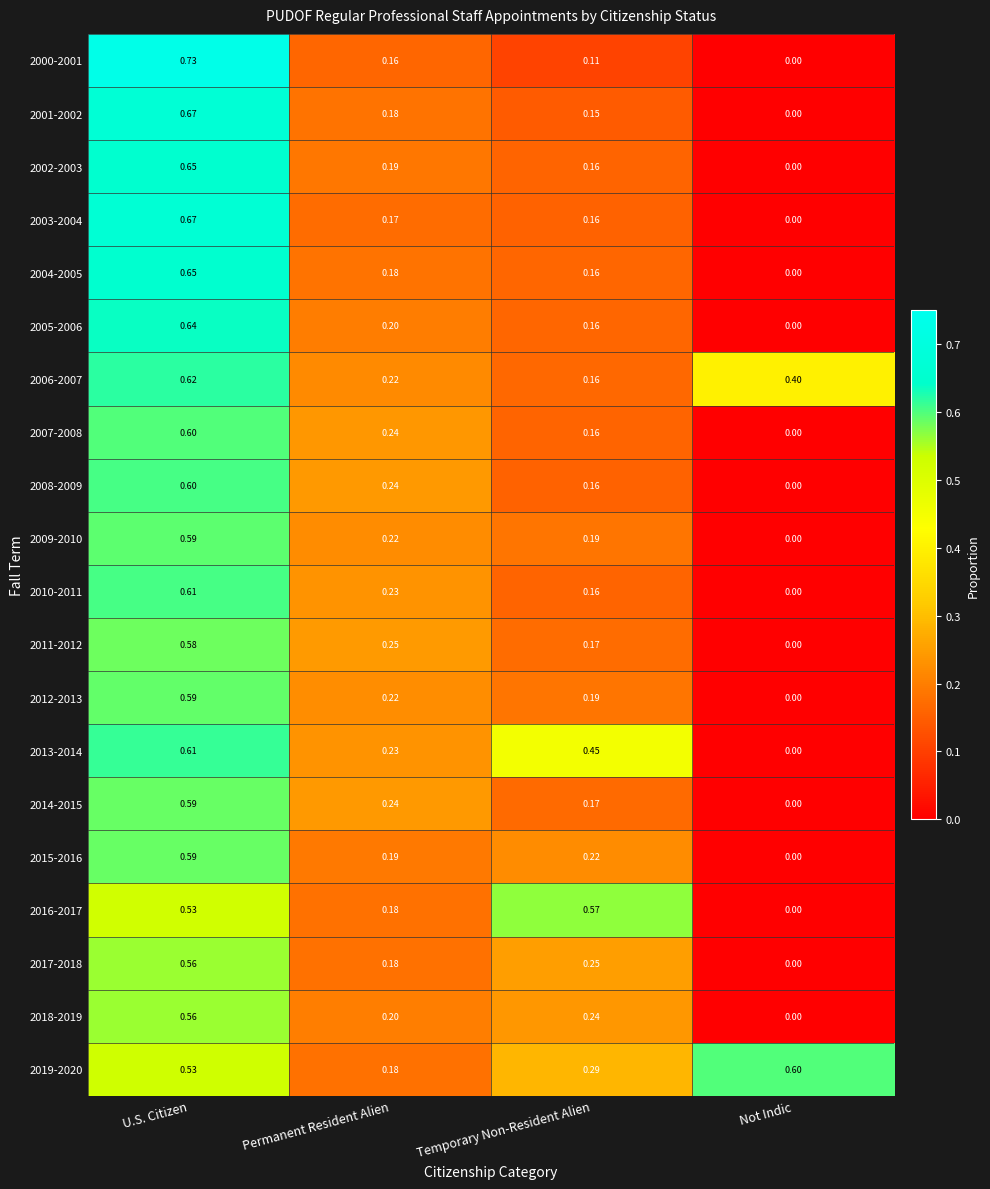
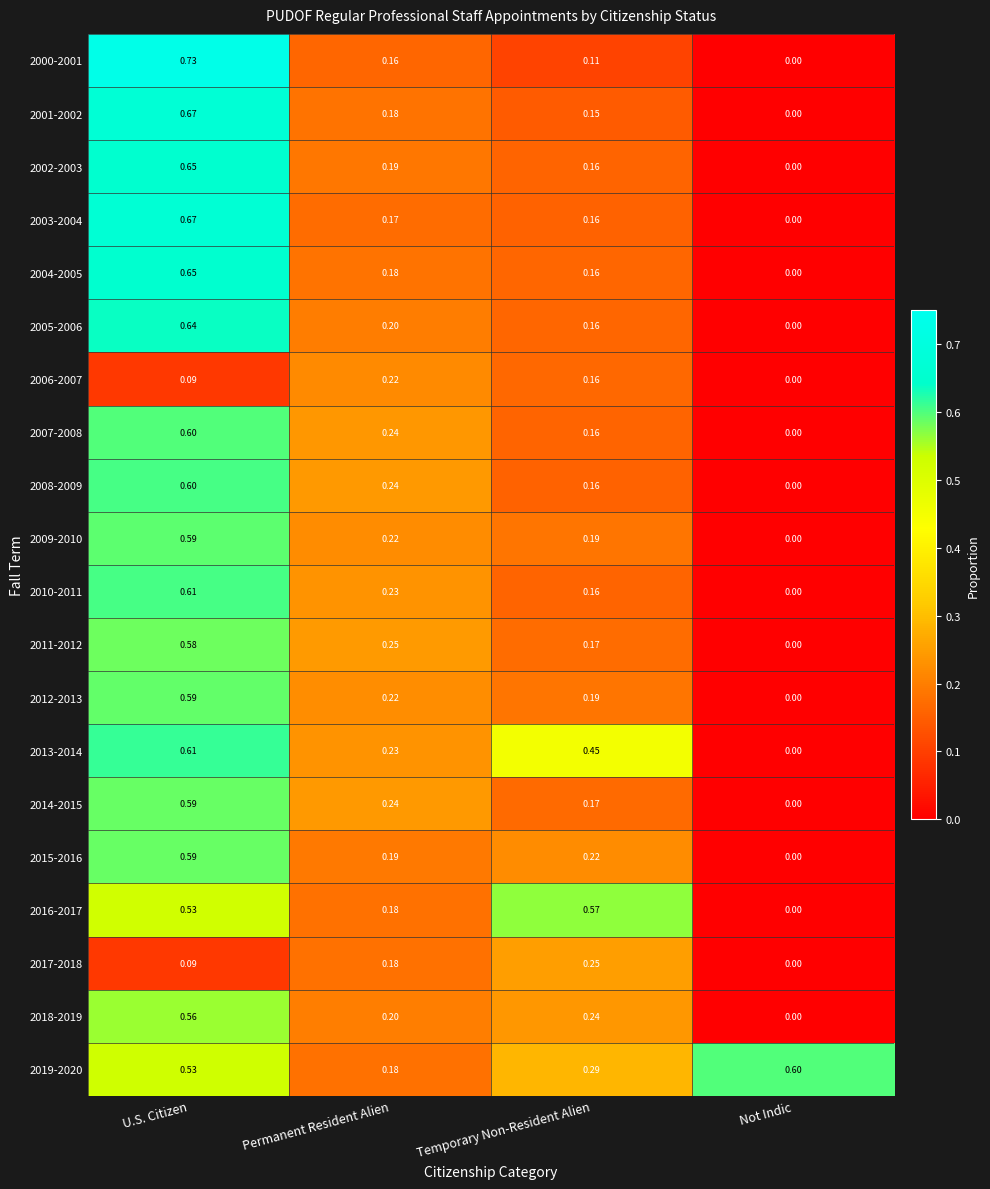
2006-2007, U.S. Citizen: 0.62 -> 0.09
2006-2007, Not Indic: 0.40 -> 0.00
2017-2018, U.S. Citizen: 0.56 -> 0.09
